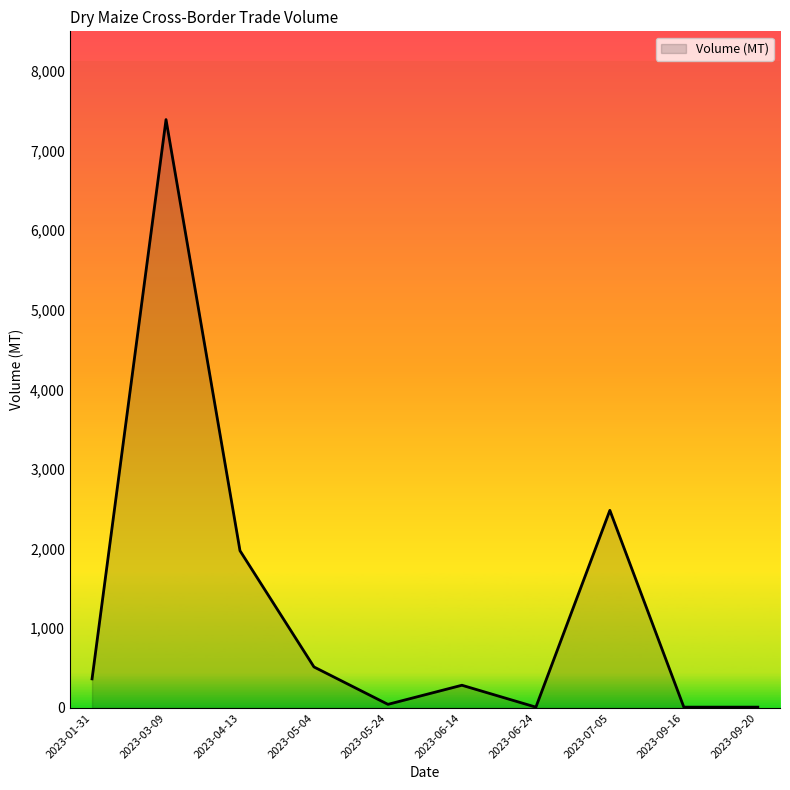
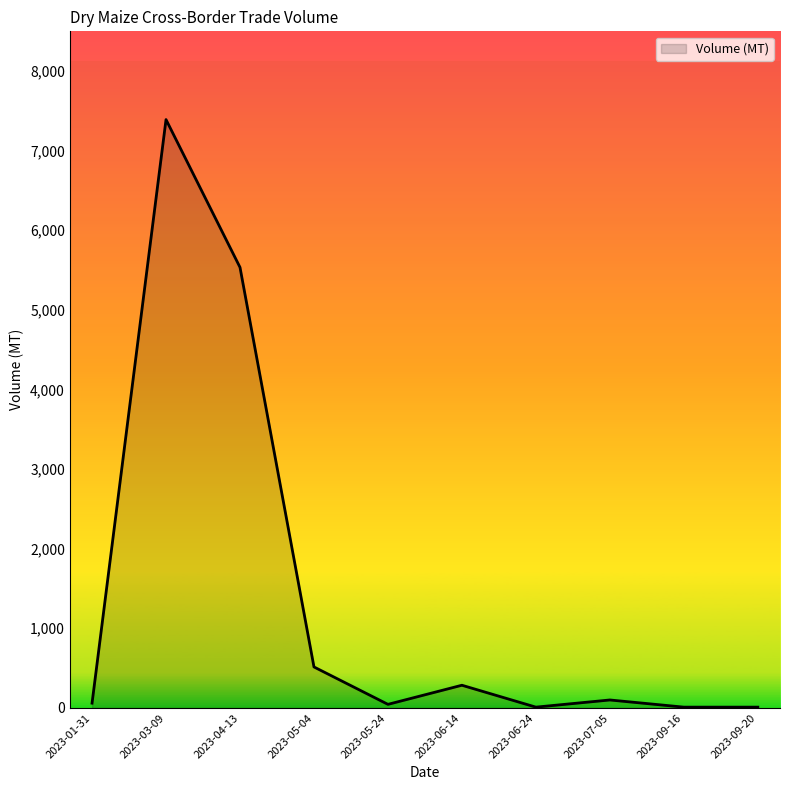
2023-01-31: 400 -> 100
2023-04-13: 2,000 -> 5,500
2023-07-05: 2,500 -> 100
